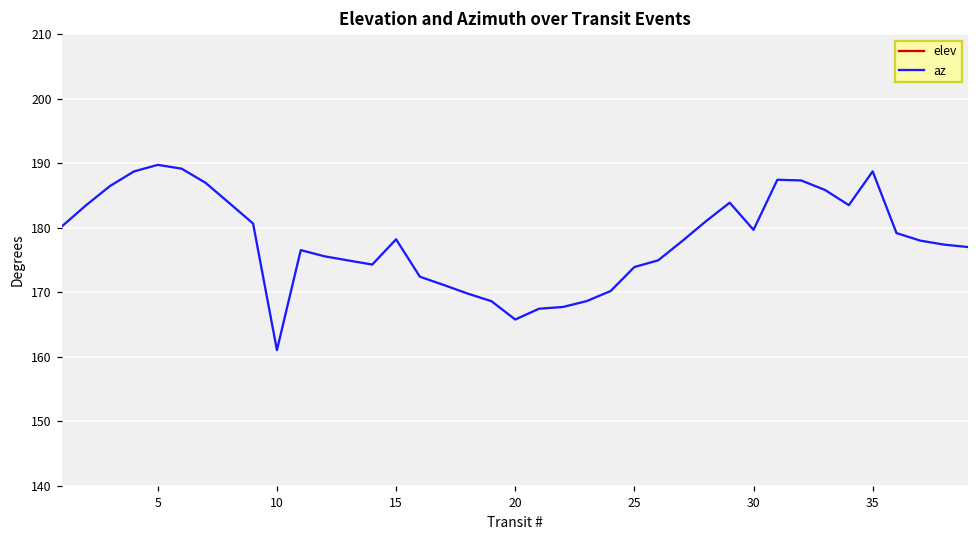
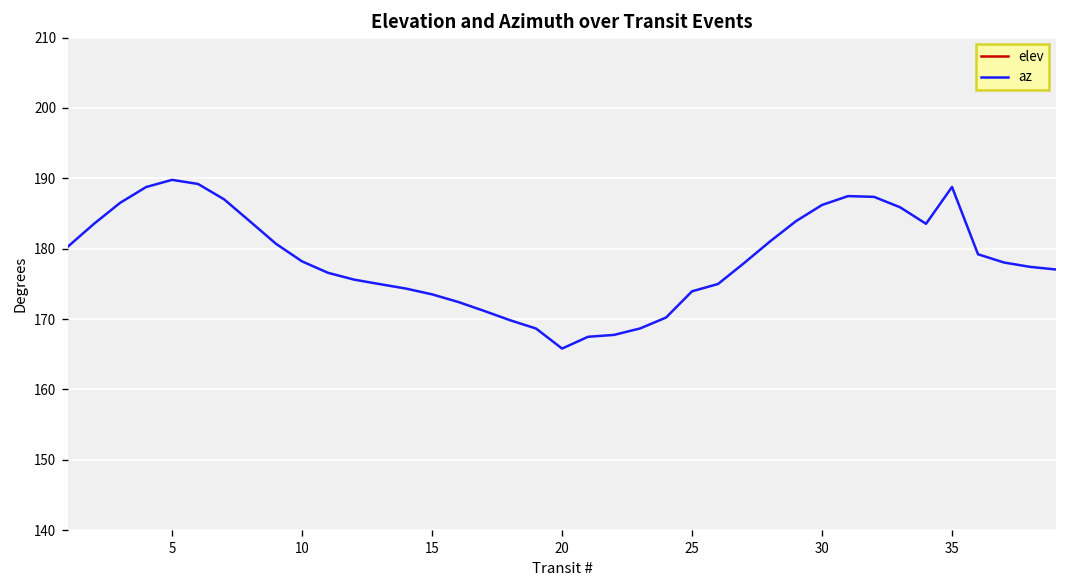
az, 10: 161 -> 178
az, 15: 178 -> 174
az, 30: 180 -> 186
